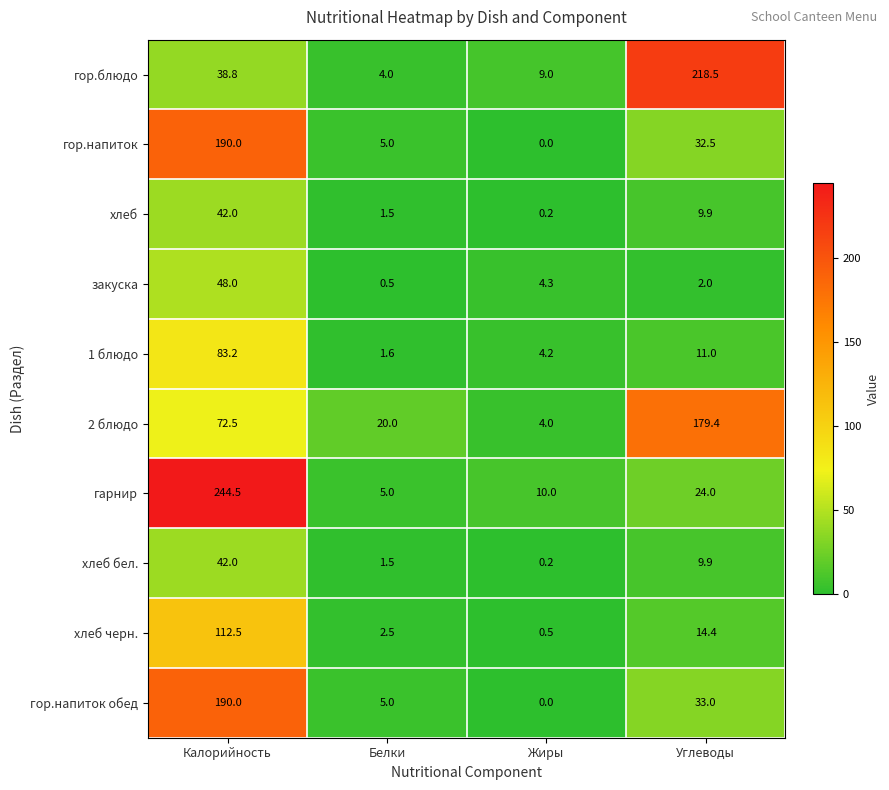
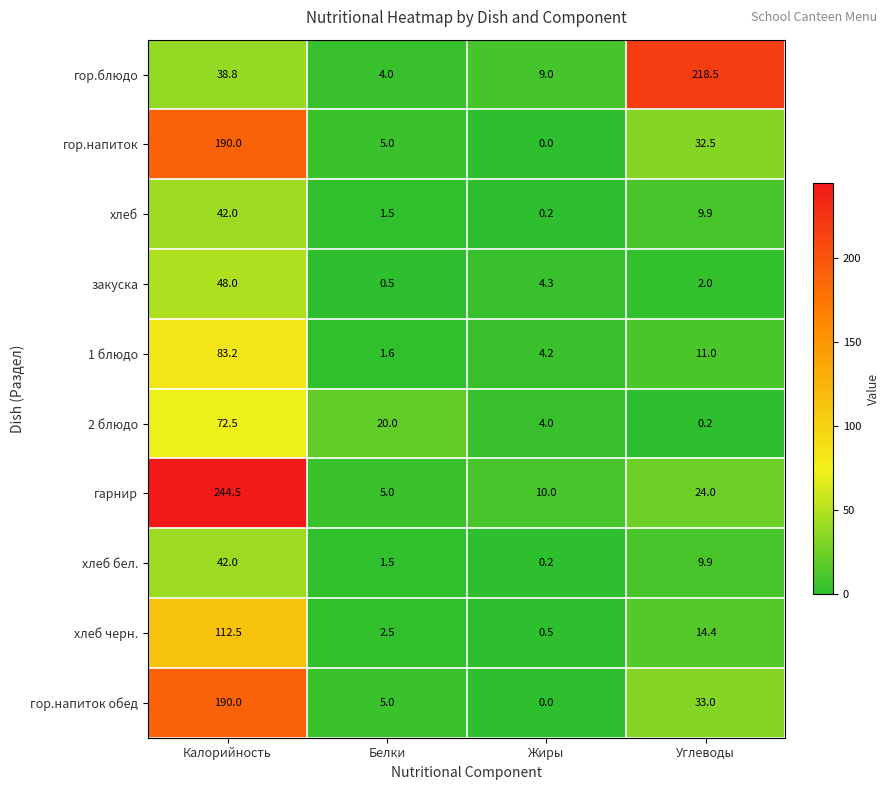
2 блюдо, Углеводы: 179.4 -> 0.2
